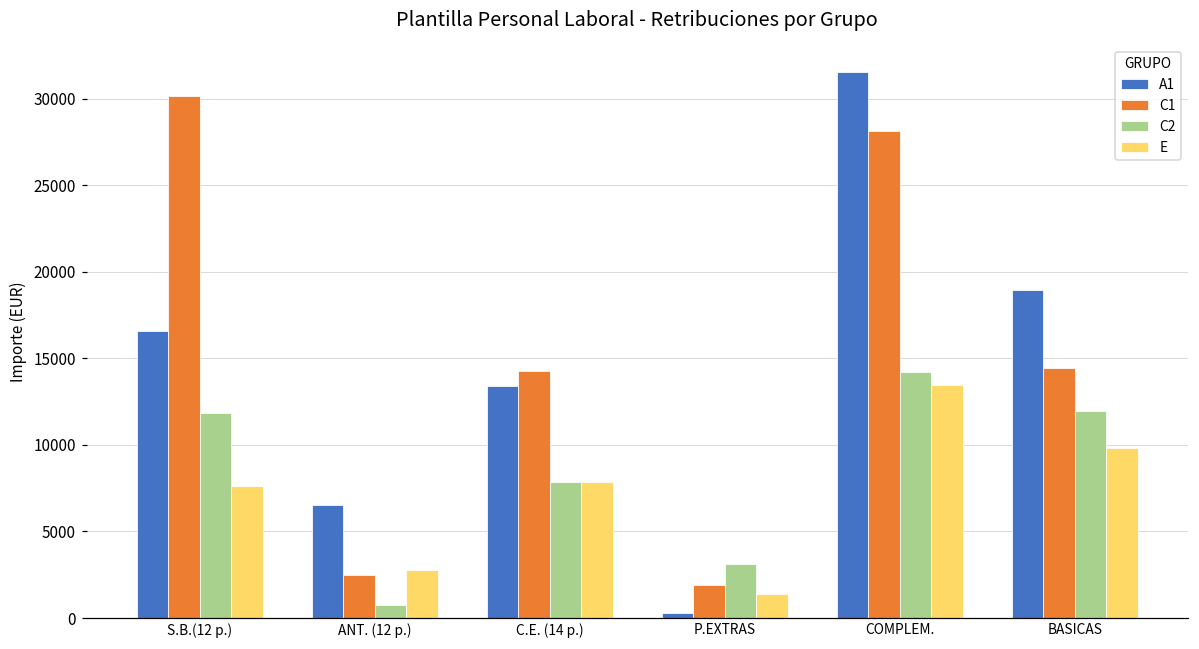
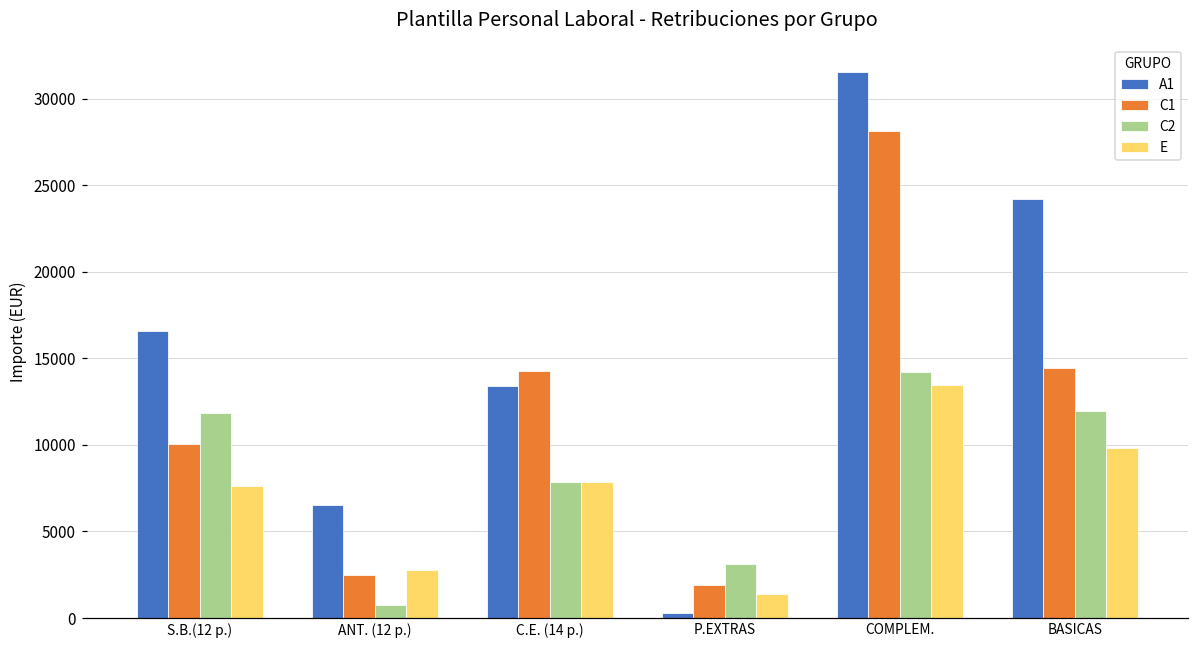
C1, S.B.(12 p.): 30100 -> 10000
A1, BASICAS: 19000 -> 24200
